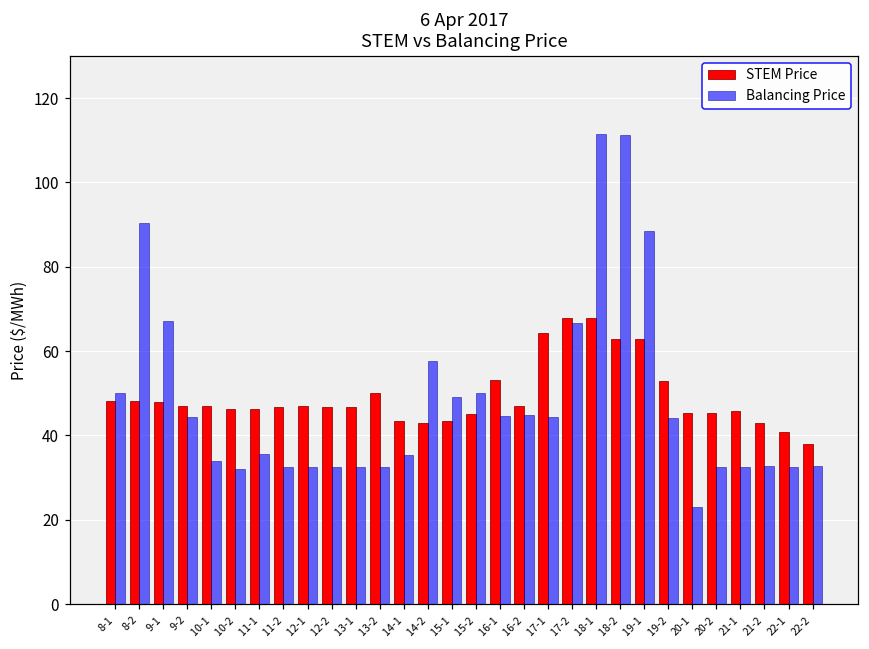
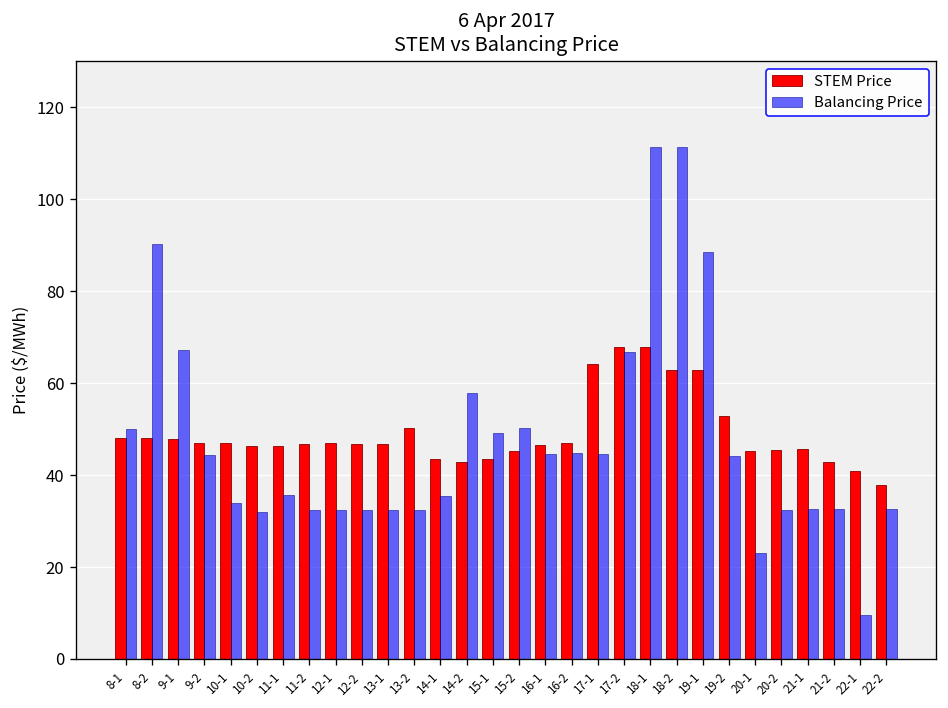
STEM Price, 16-1: 53 -> 46
Balancing Price, 22-1: 33 -> 10
